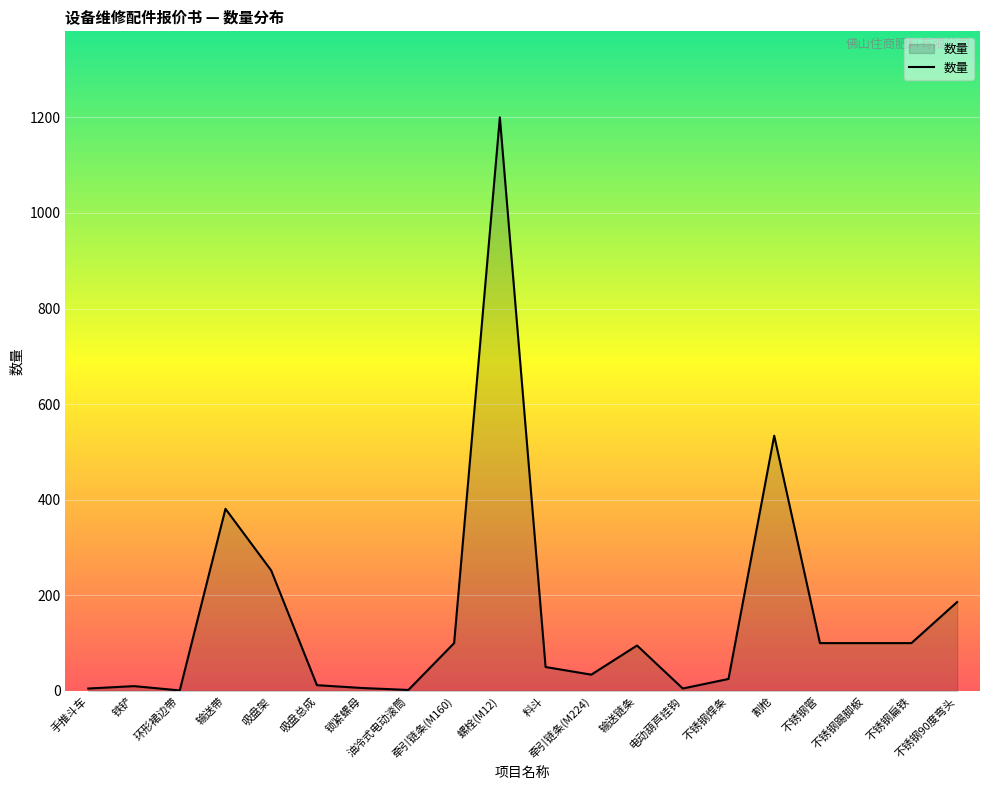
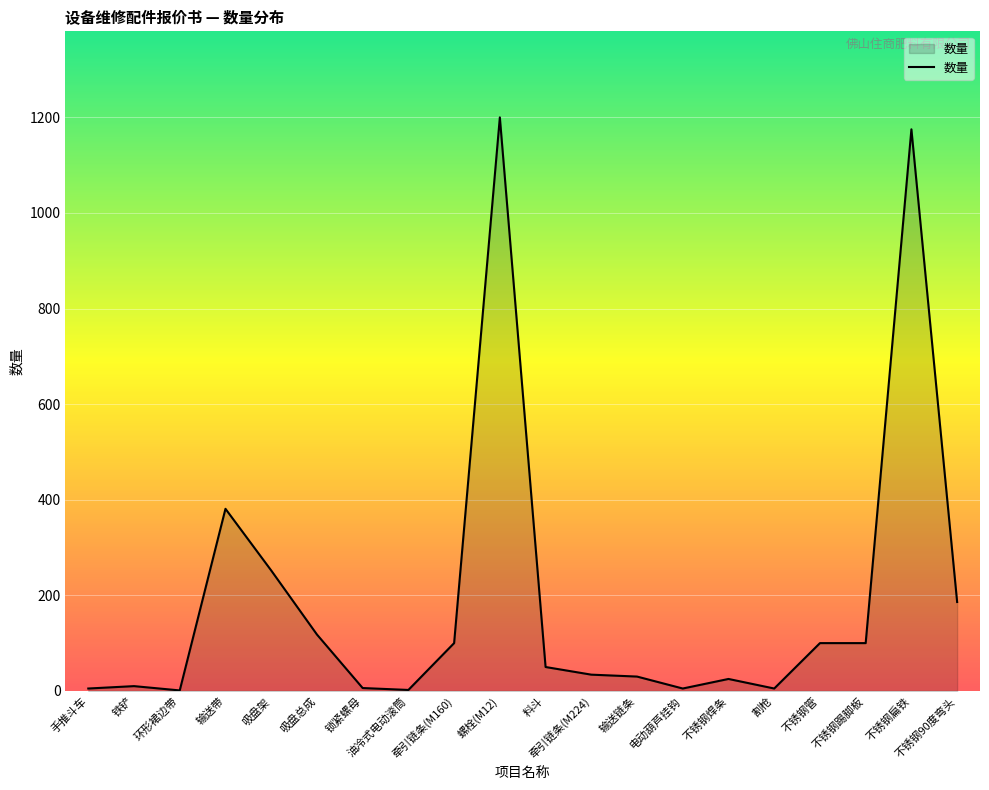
吸盘总成: 10 -> 120
输送链条: 100 -> 30
割枪: 530 -> 10
不锈钢扁铁: 100 -> 1180
